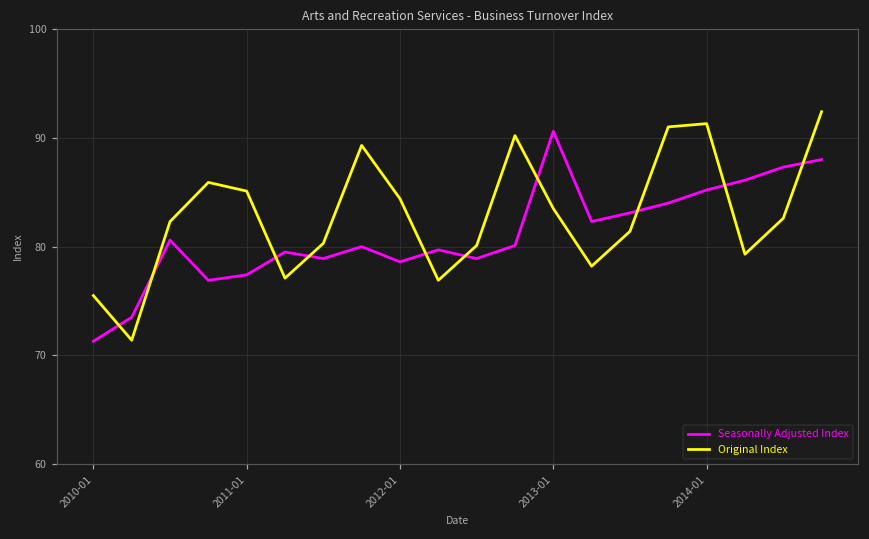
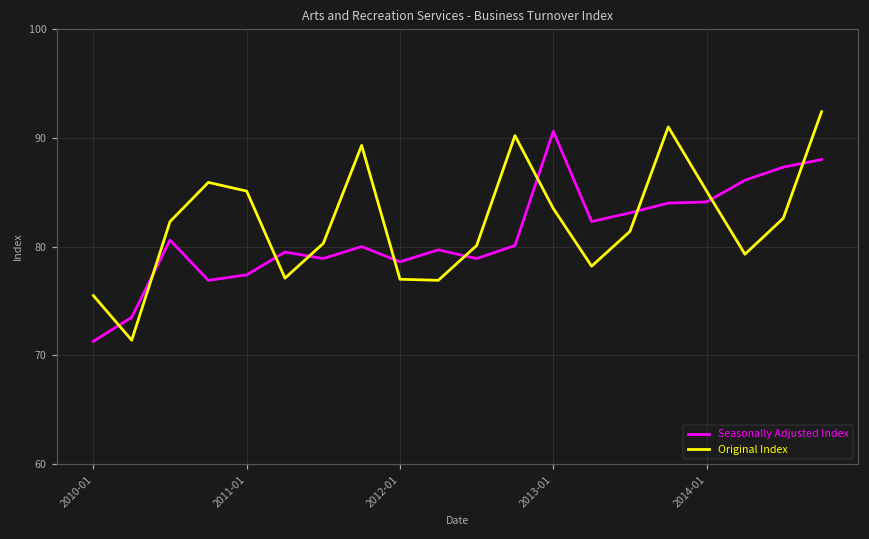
Original Index, 2012-01: 84 -> 77
Seasonally Adjusted Index, 2014-01: 85 -> 84
Original Index, 2014-01: 91 -> 85
